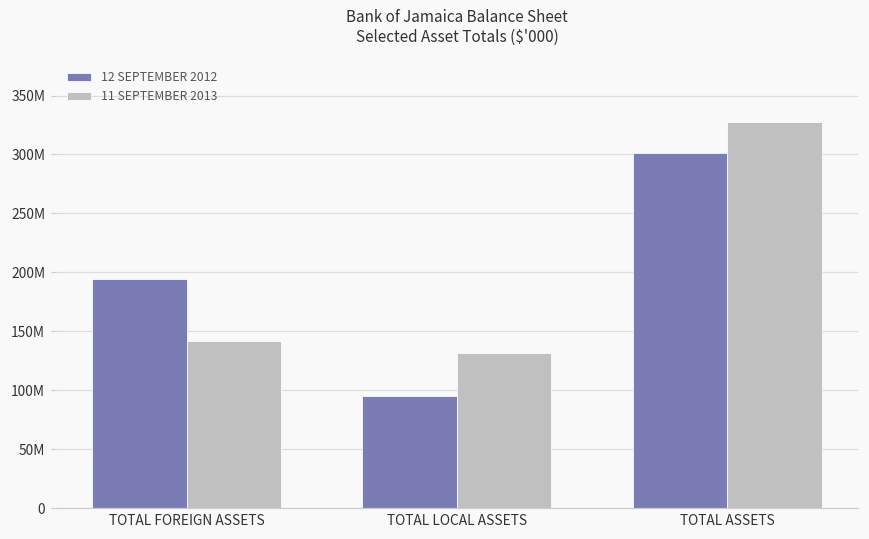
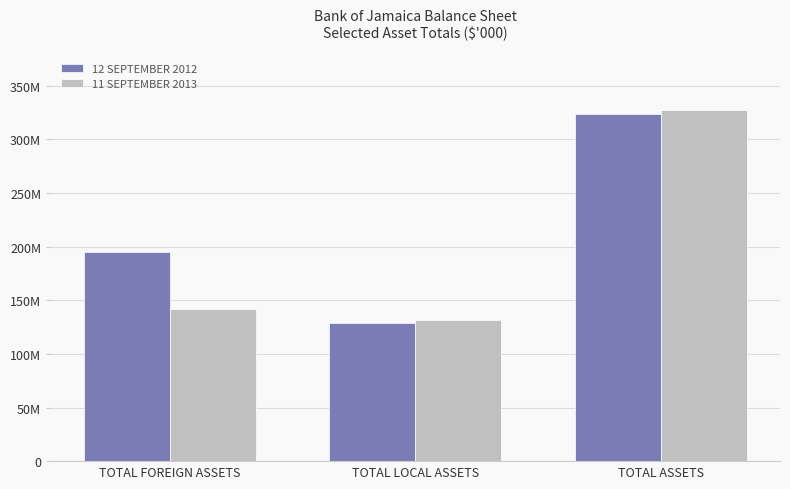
12 SEPTEMBER 2012, TOTAL LOCAL ASSETS: 96000000 -> 129000000
12 SEPTEMBER 2012, TOTAL ASSETS: 301000000 -> 324000000
